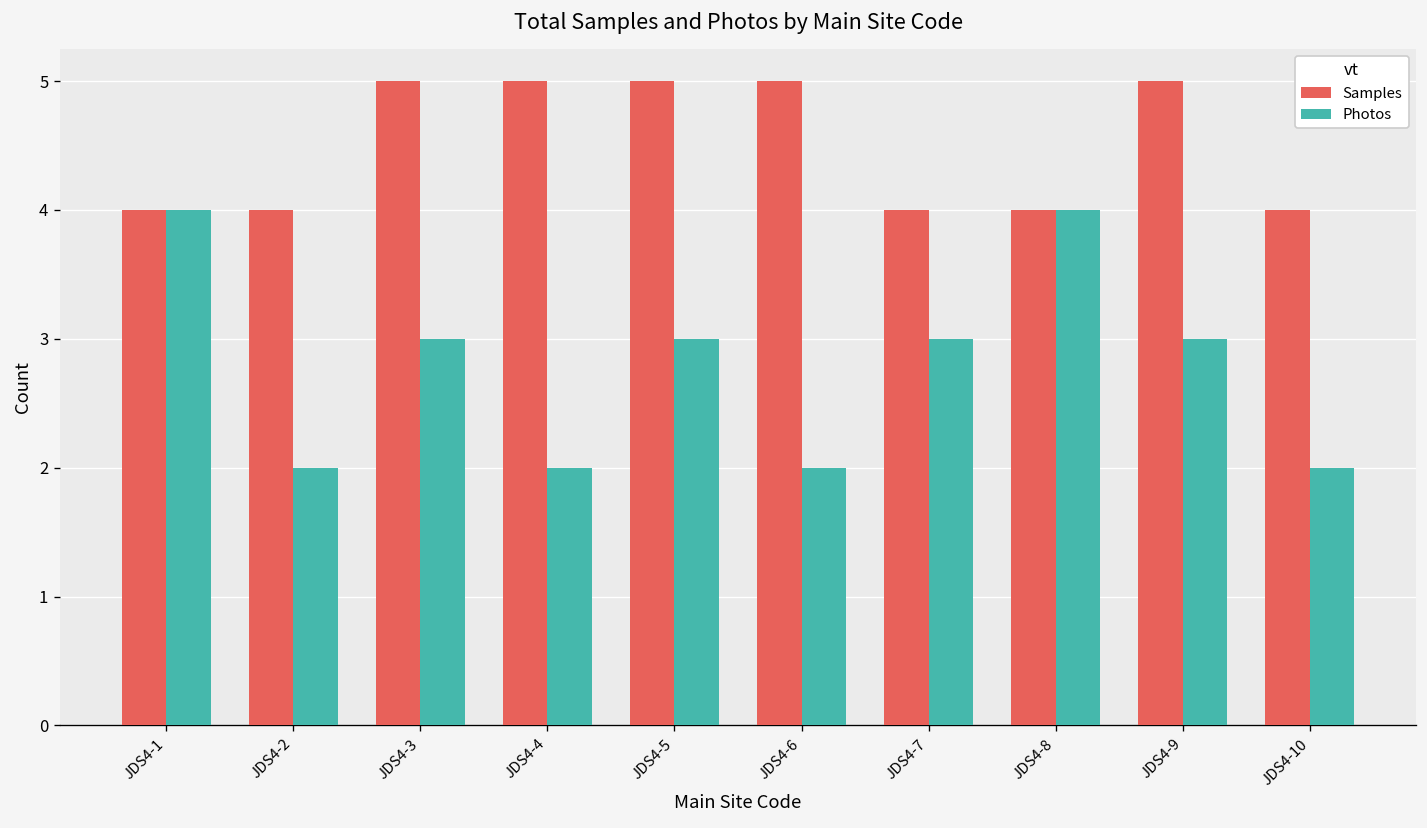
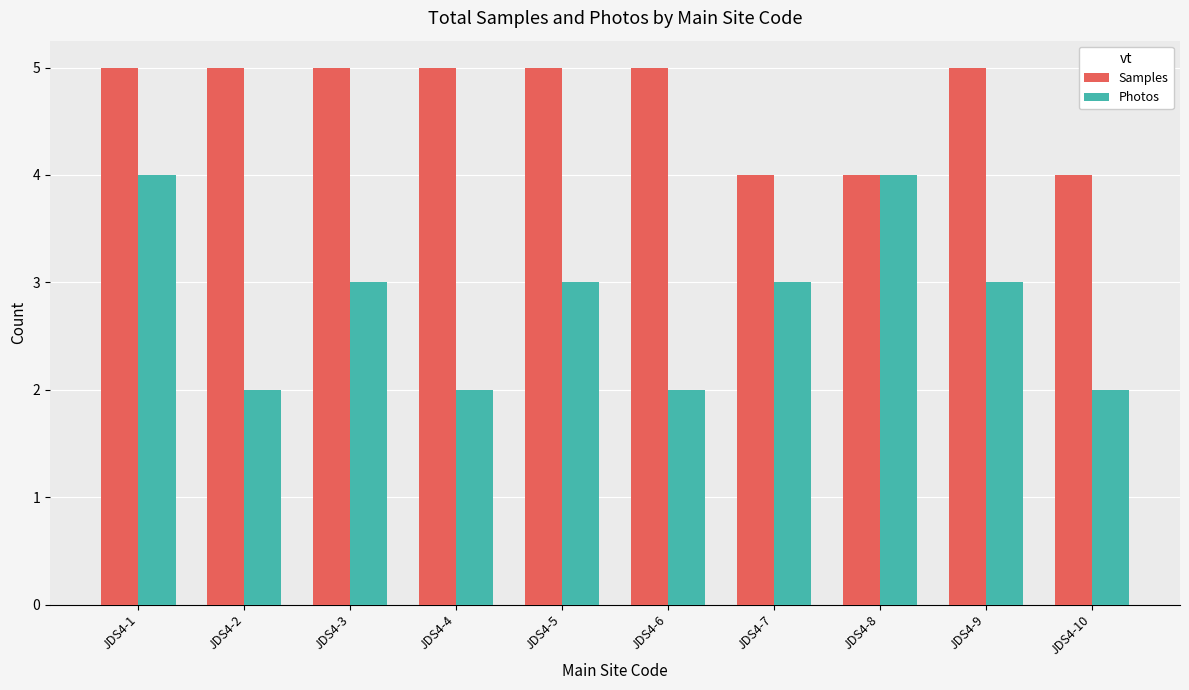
Samples, JDS4-1: 4 -> 5
Samples, JDS4-2: 4 -> 5
